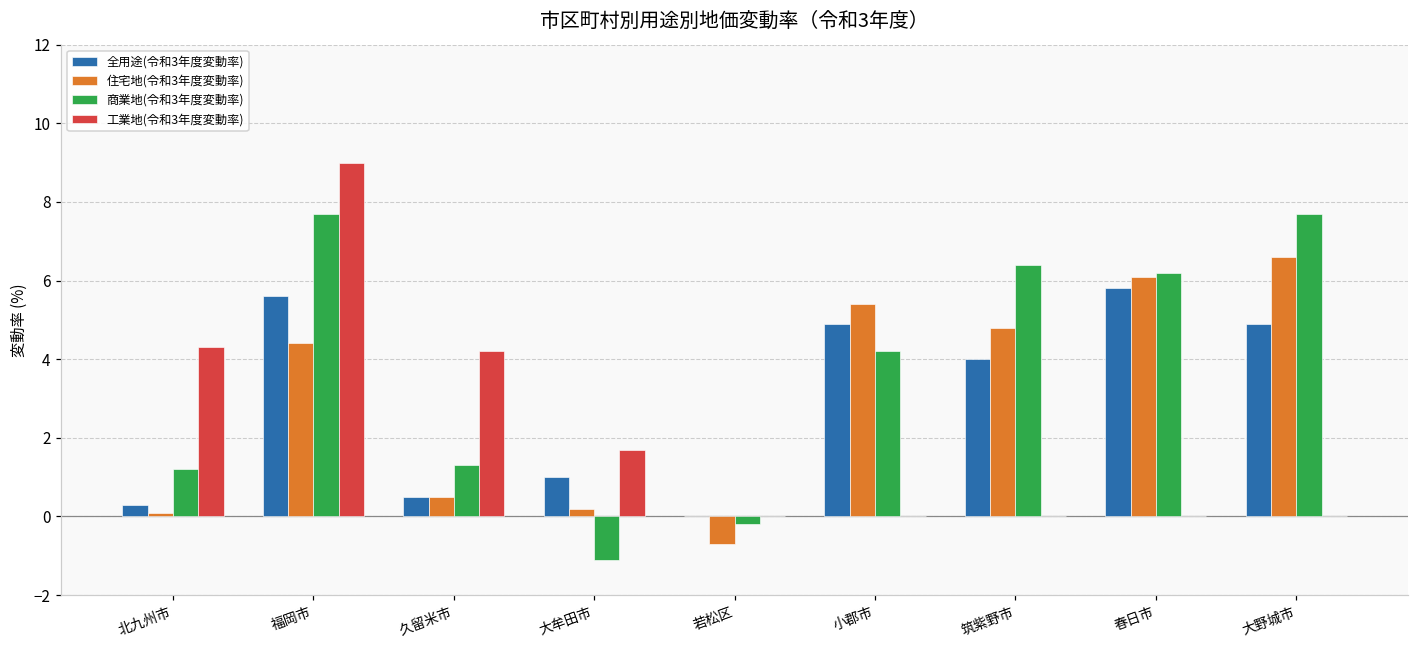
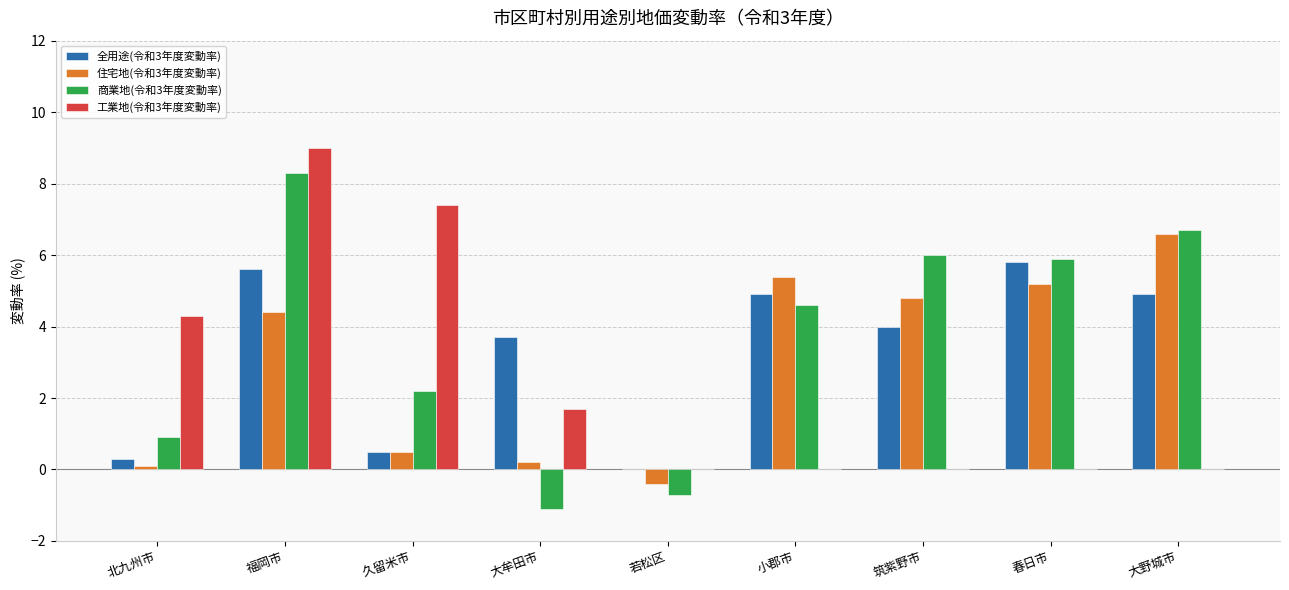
商業地(令和3年度変動率), 北九州市: 1.2 -> 0.9
商業地(令和3年度変動率), 福岡市: 7.7 -> 8.3
商業地(令和3年度変動率), 久留米市: 1.3 -> 2.2
工業地(令和3年度変動率), 久留米市: 4.2 -> 7.4
全用途(令和3年度変動率), 大牟田市: 1.0 -> 3.7
住宅地(令和3年度変動率), 若松区: -0.7 -> -0.4
商業地(令和3年度変動率), 若松区: -0.2 -> -0.7
商業地(令和3年度変動率), 小郡市: 4.2 -> 4.6
商業地(令和3年度変動率), 筑紫野市: 6.4 -> 6.0
住宅地(令和3年度変動率), 春日市: 6.1 -> 5.2
商業地(令和3年度変動率), 春日市: 6.2 -> 5.9
商業地(令和3年度変動率), 大野城市: 7.7 -> 6.7
